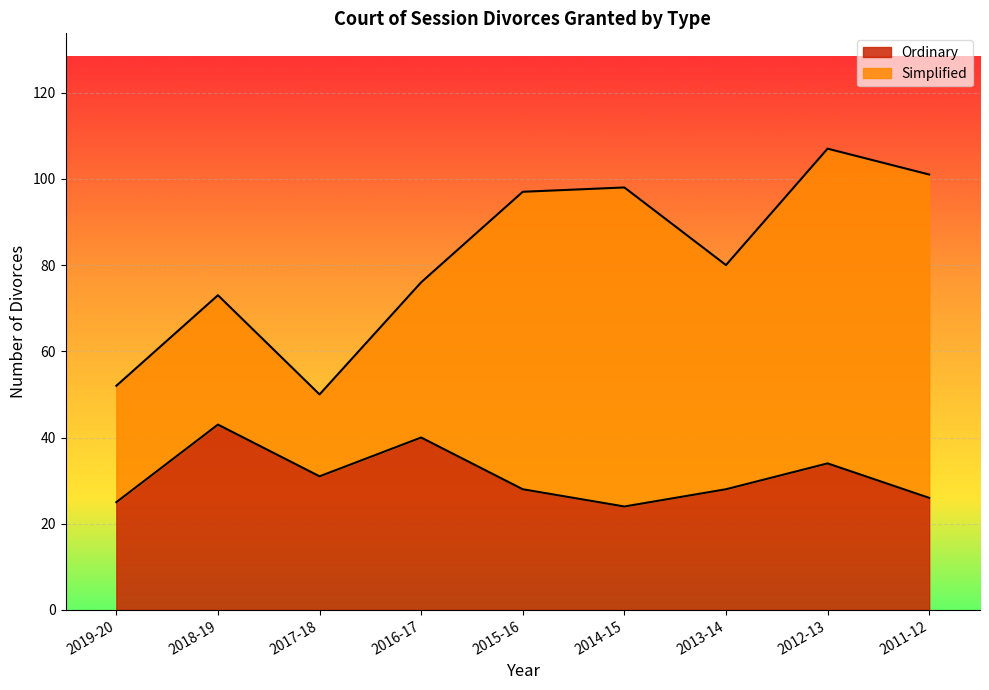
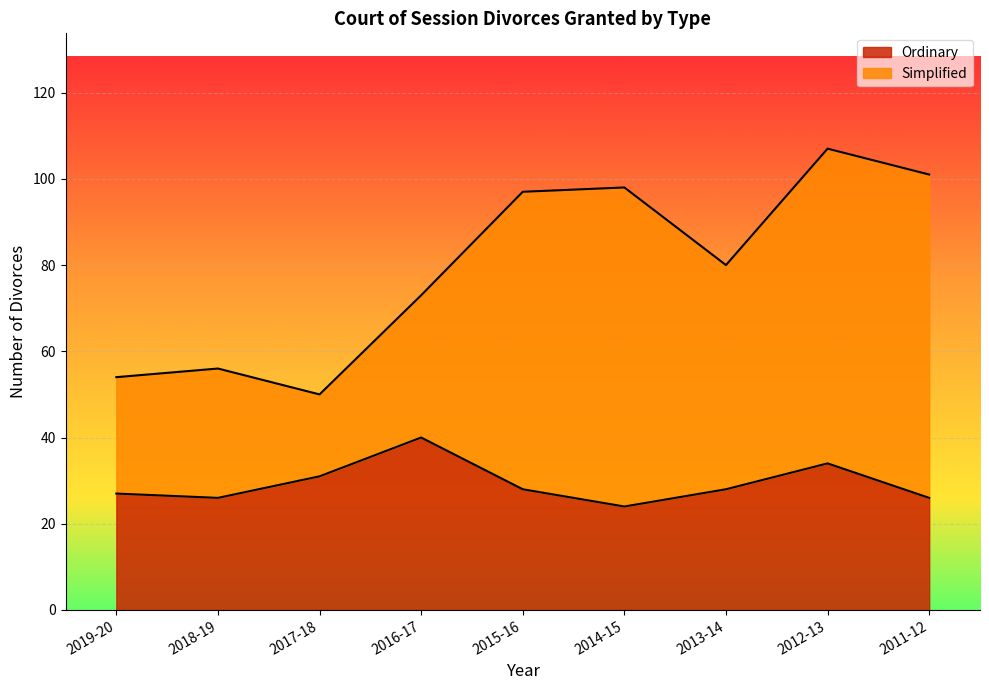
Ordinary, 2019-20: 25 -> 27
Ordinary, 2018-19: 43 -> 26
Simplified, 2016-17: 36 -> 33
